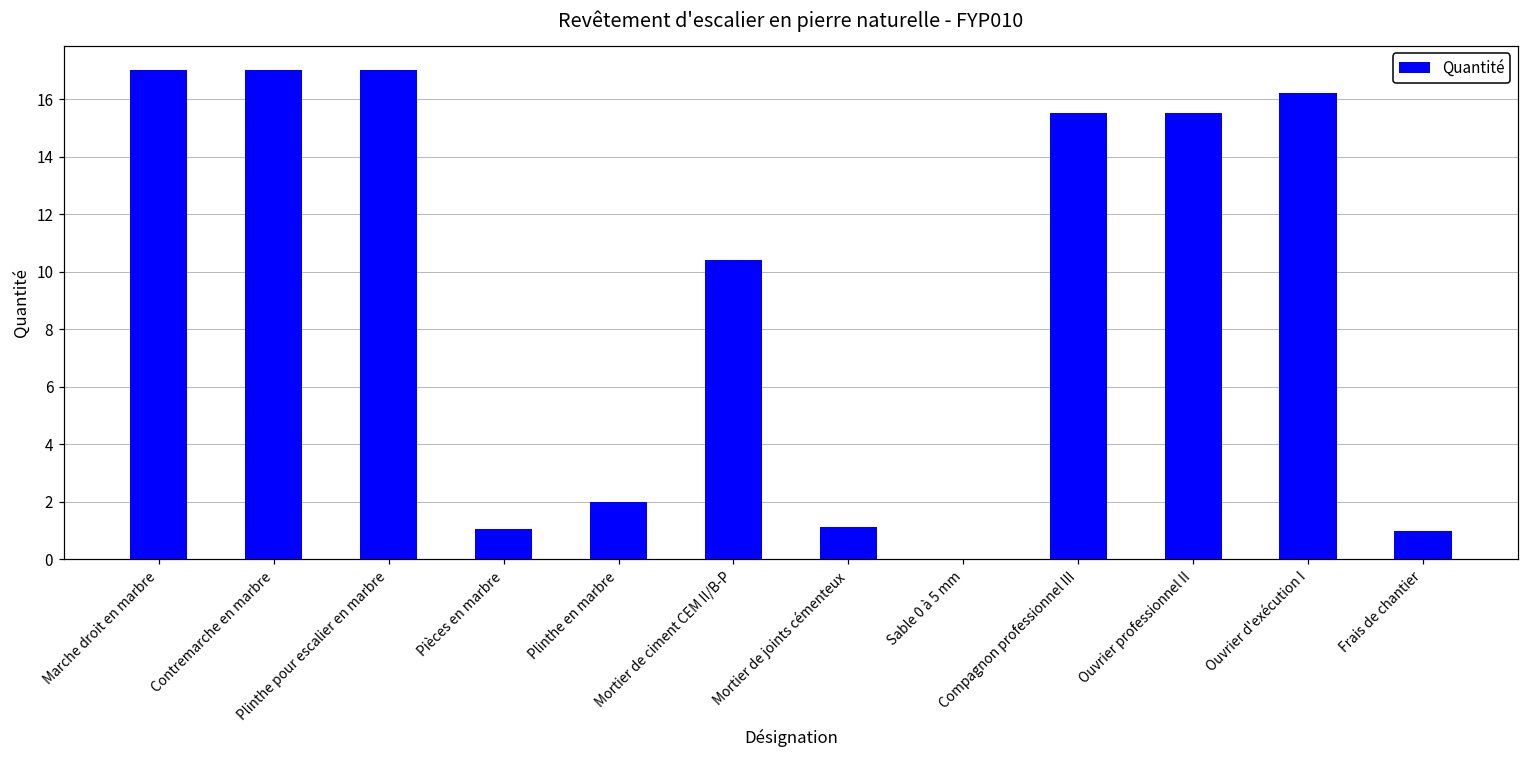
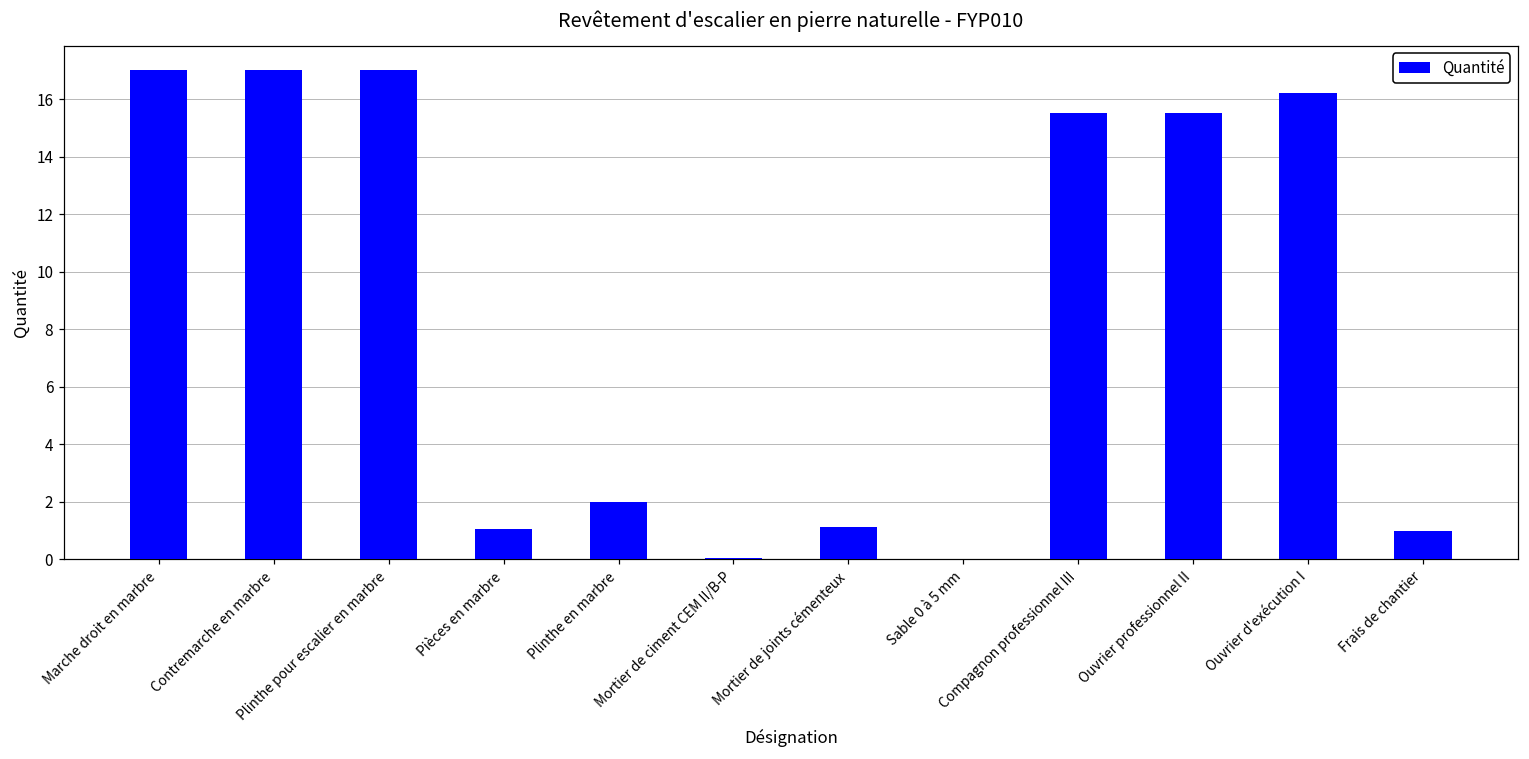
Mortier de ciment CEM II/B-P: 10.4 -> 0.0
